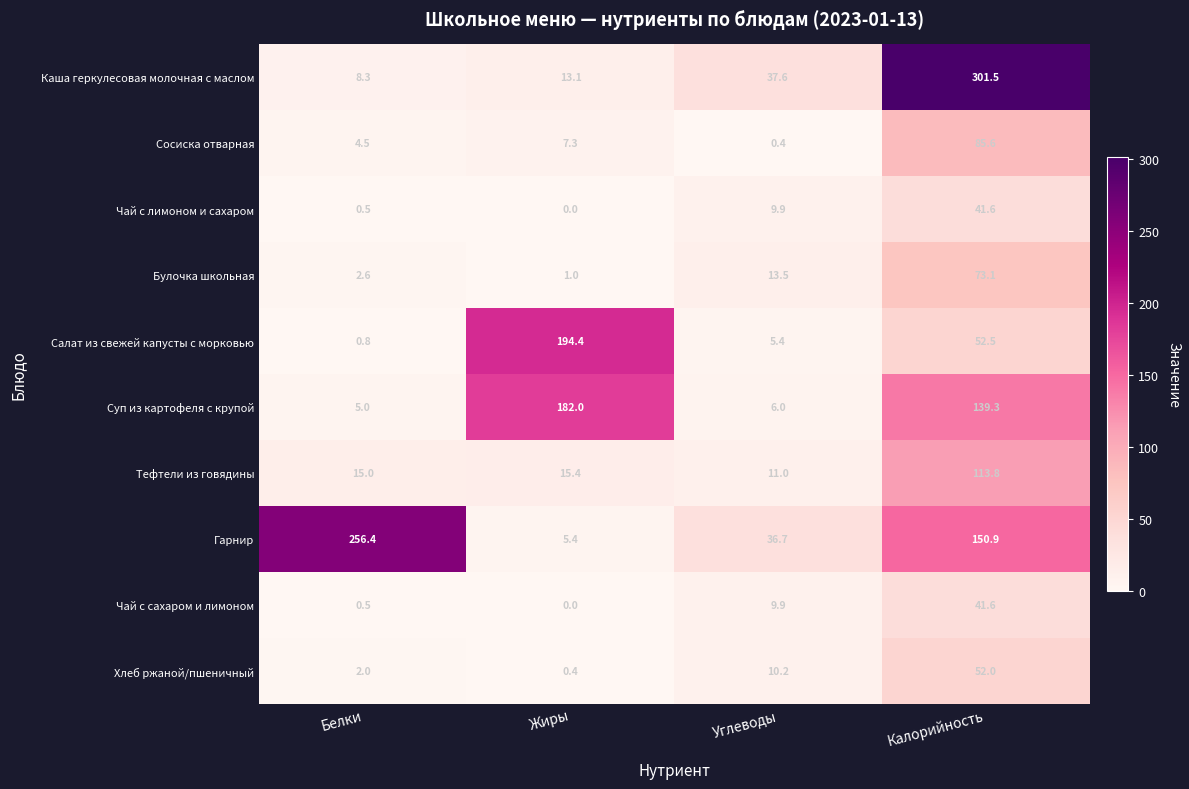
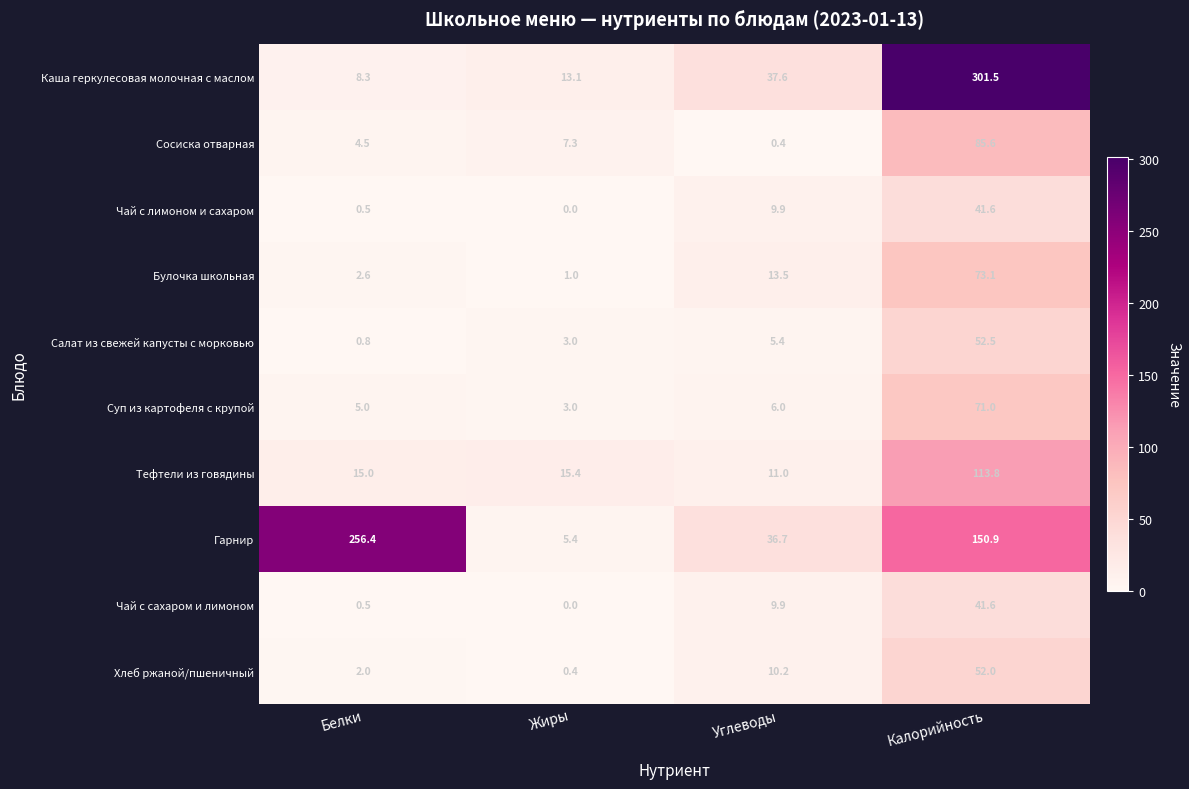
Салат из свежей капусты с морковью, Жиры: 194.4 -> 3.0
Суп из картофеля с крупой, Жиры: 182.0 -> 3.0
Суп из картофеля с крупой, Калорийность: 139.3 -> 71.0
